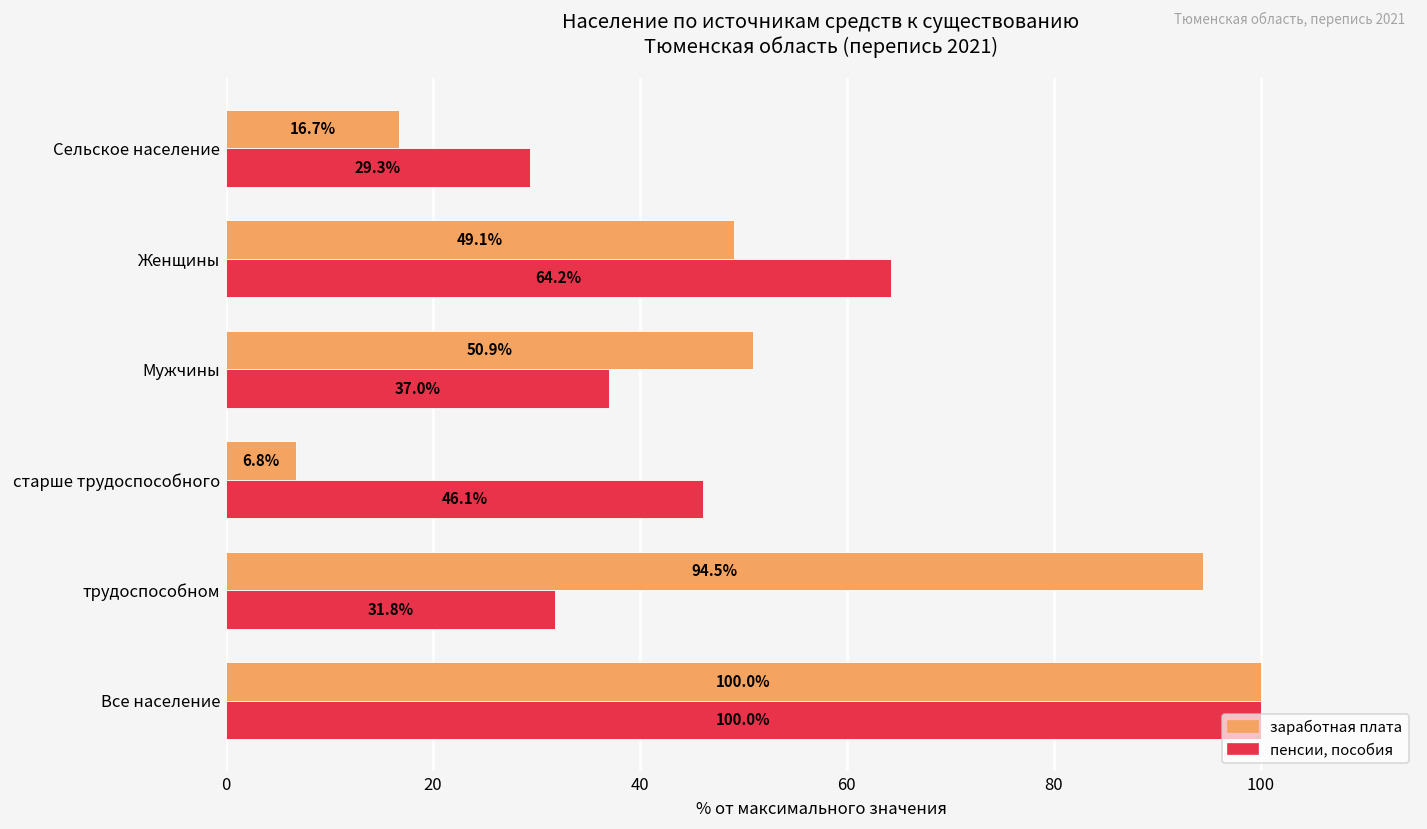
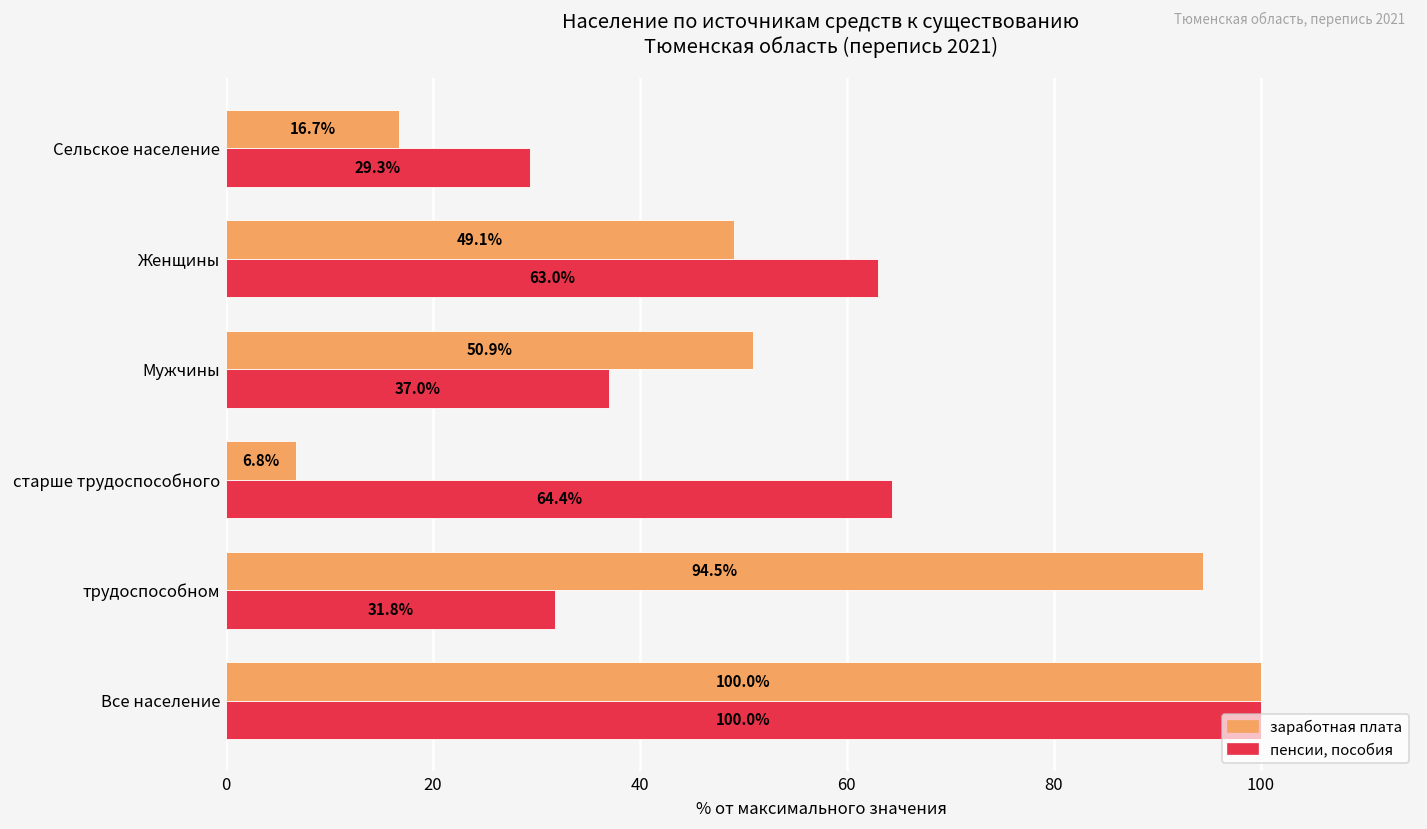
пенсии, пособия, Женщины: 64.2% -> 63.0%
пенсии, пособия, старше трудоспособного: 46.1% -> 64.4%
